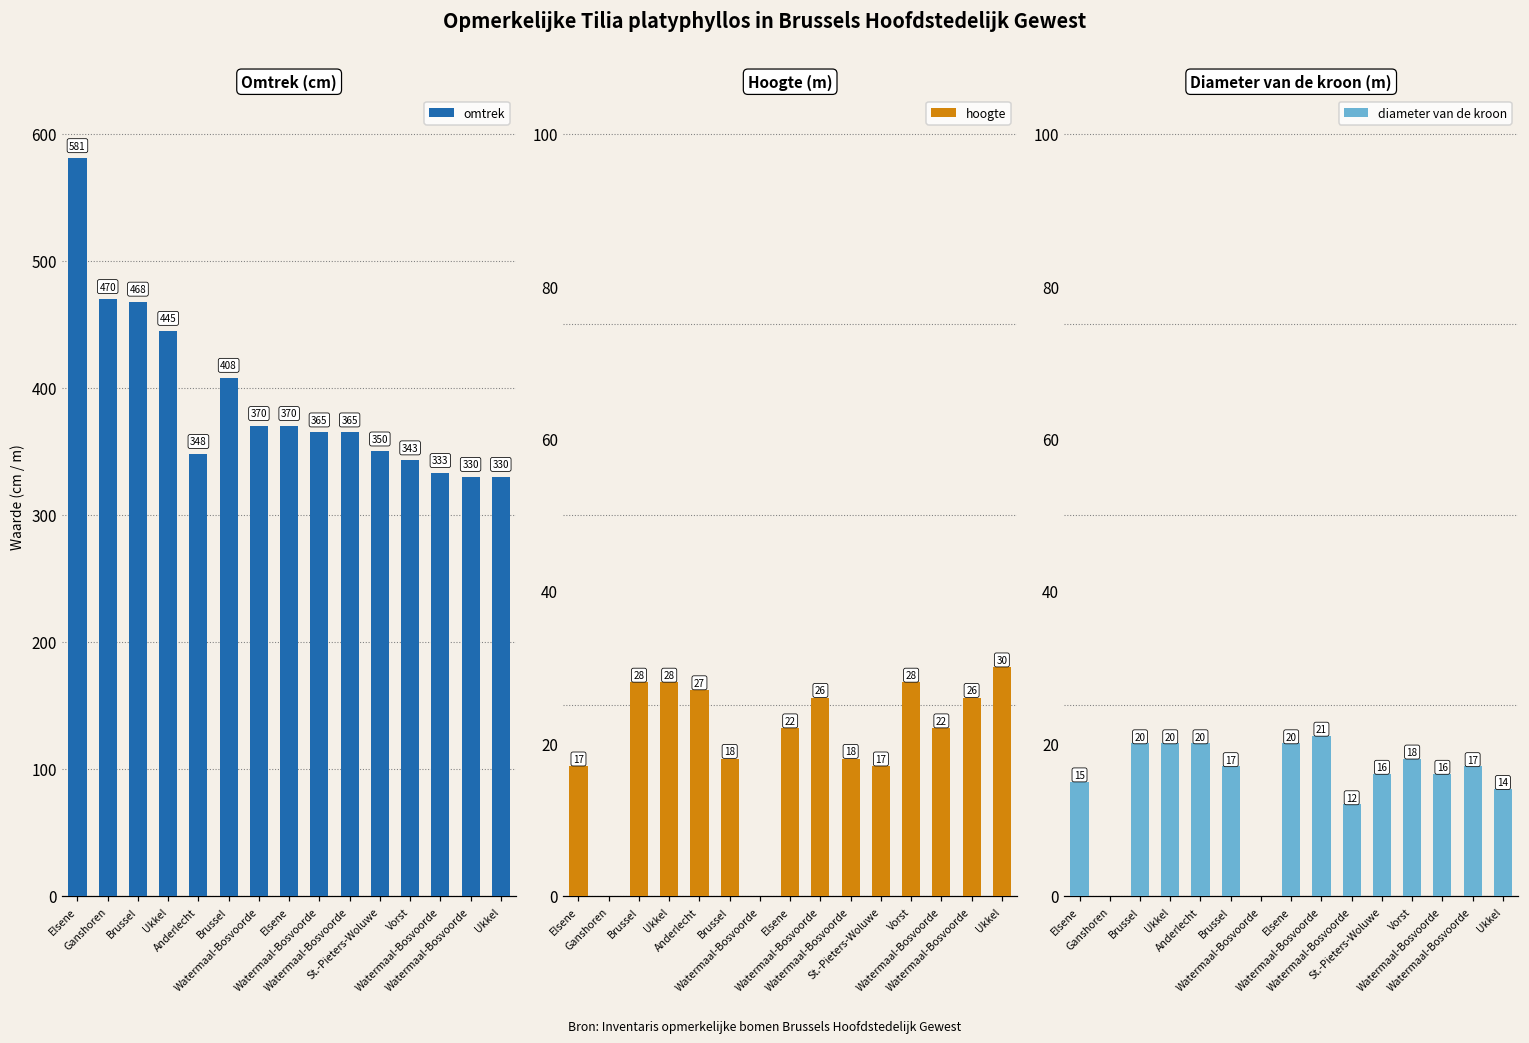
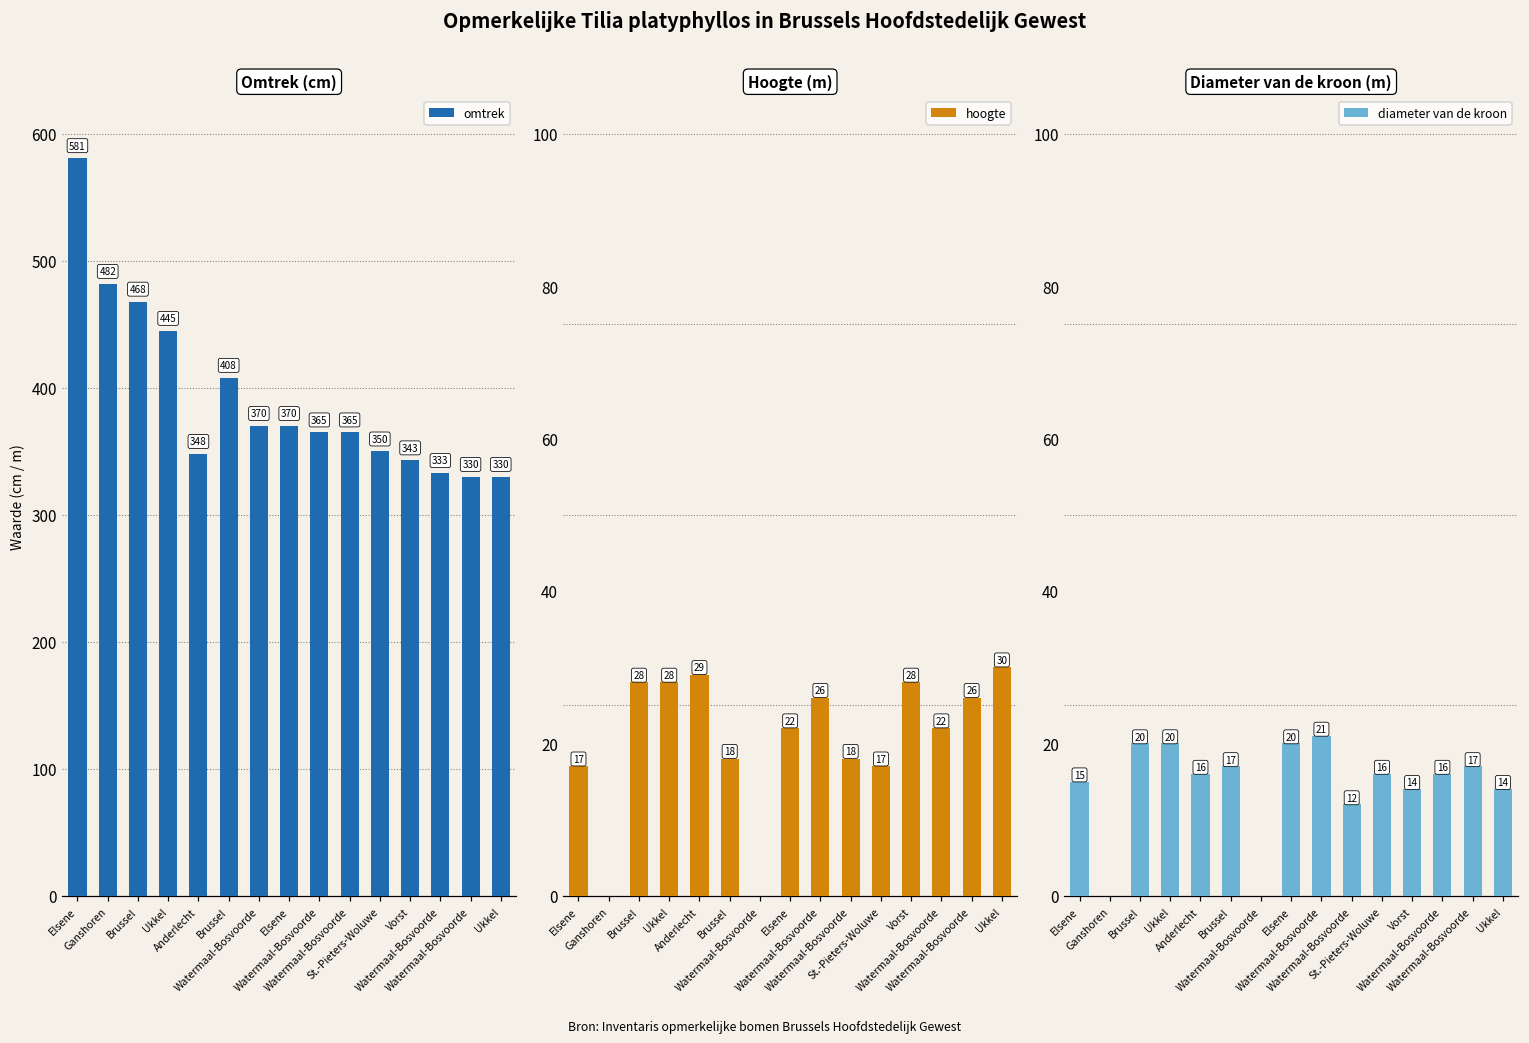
Omtrek (cm), Ganshoren: 470 -> 482
Hoogte (m), Anderlecht: 27 -> 29
Diameter van de kroon (m), Anderlecht: 20 -> 16
Diameter van de kroon (m), Vorst: 18 -> 14
